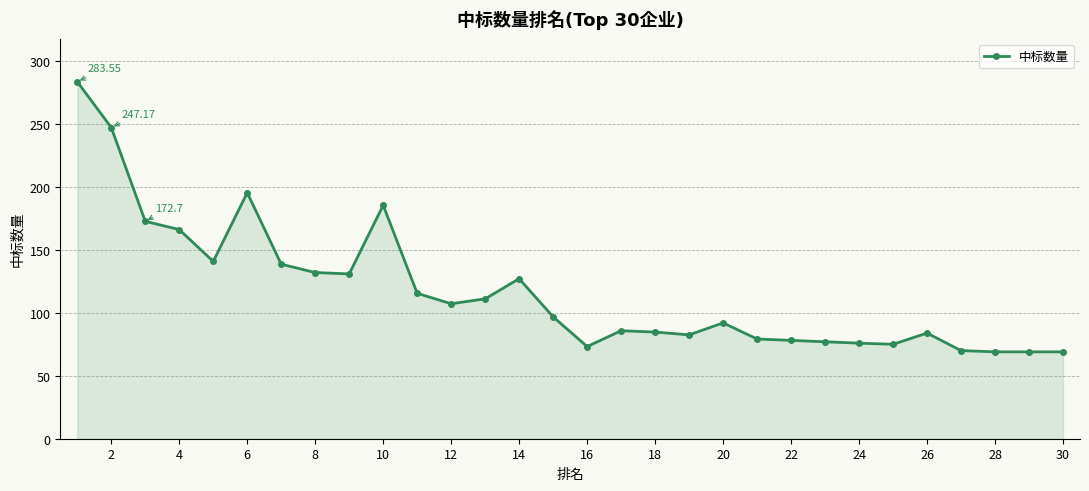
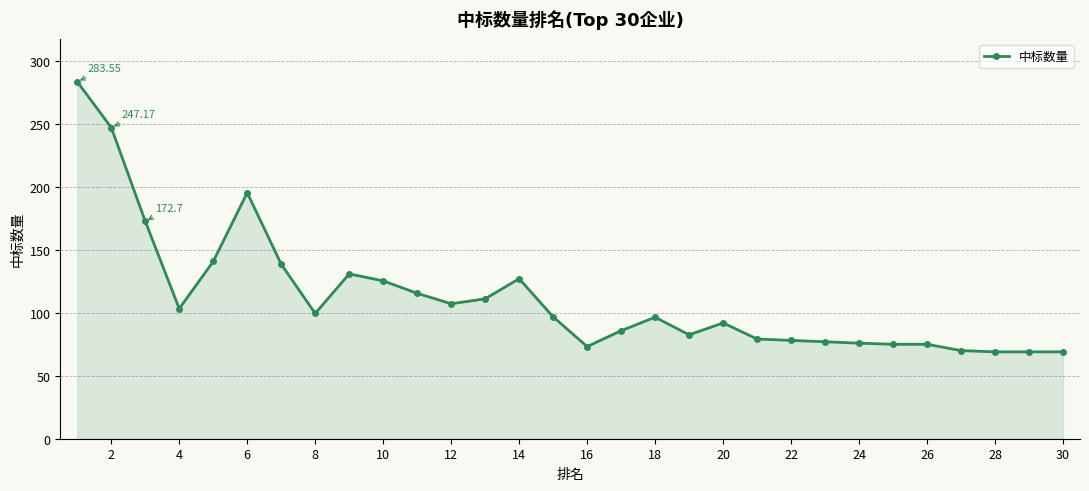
4: 166 -> 103
8: 132 -> 100
10: 185 -> 125
18: 85 -> 97
26: 84 -> 75
